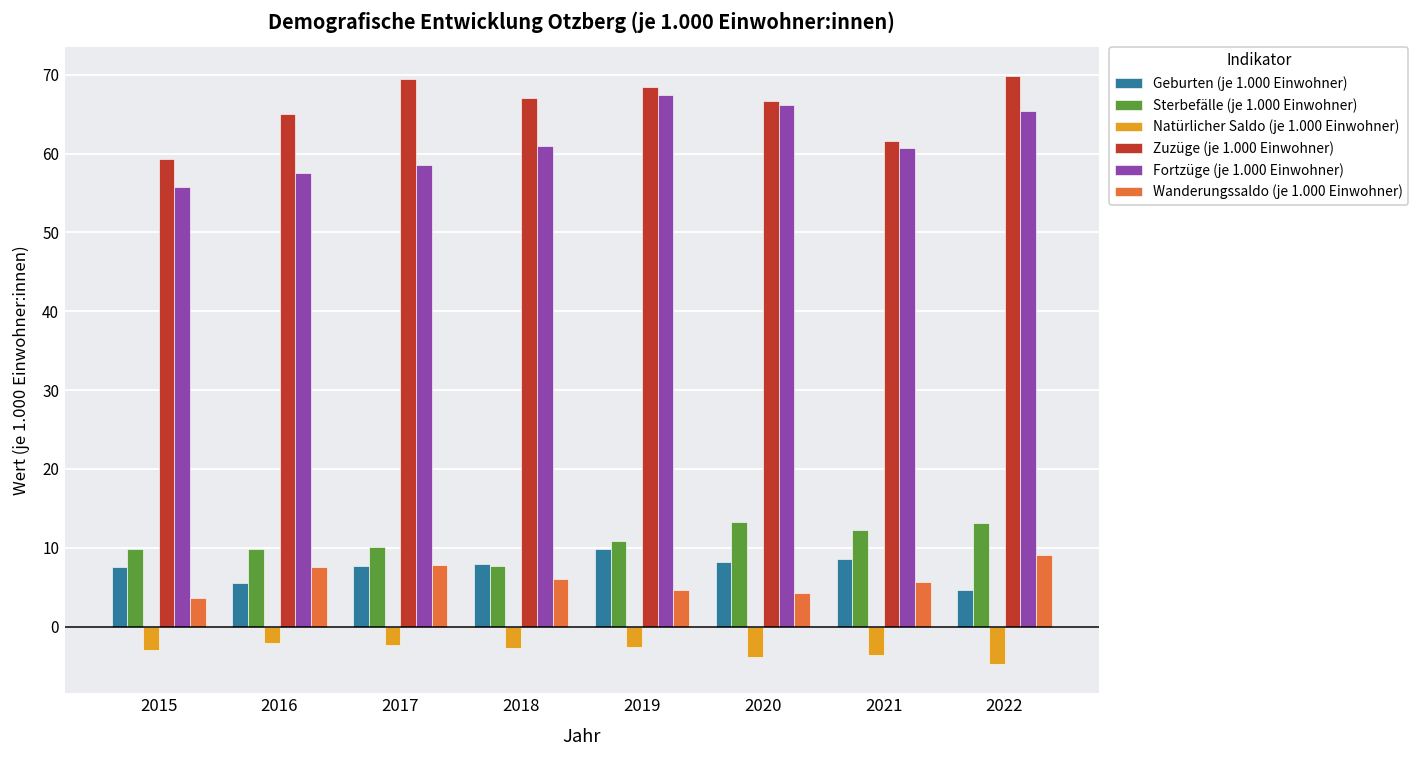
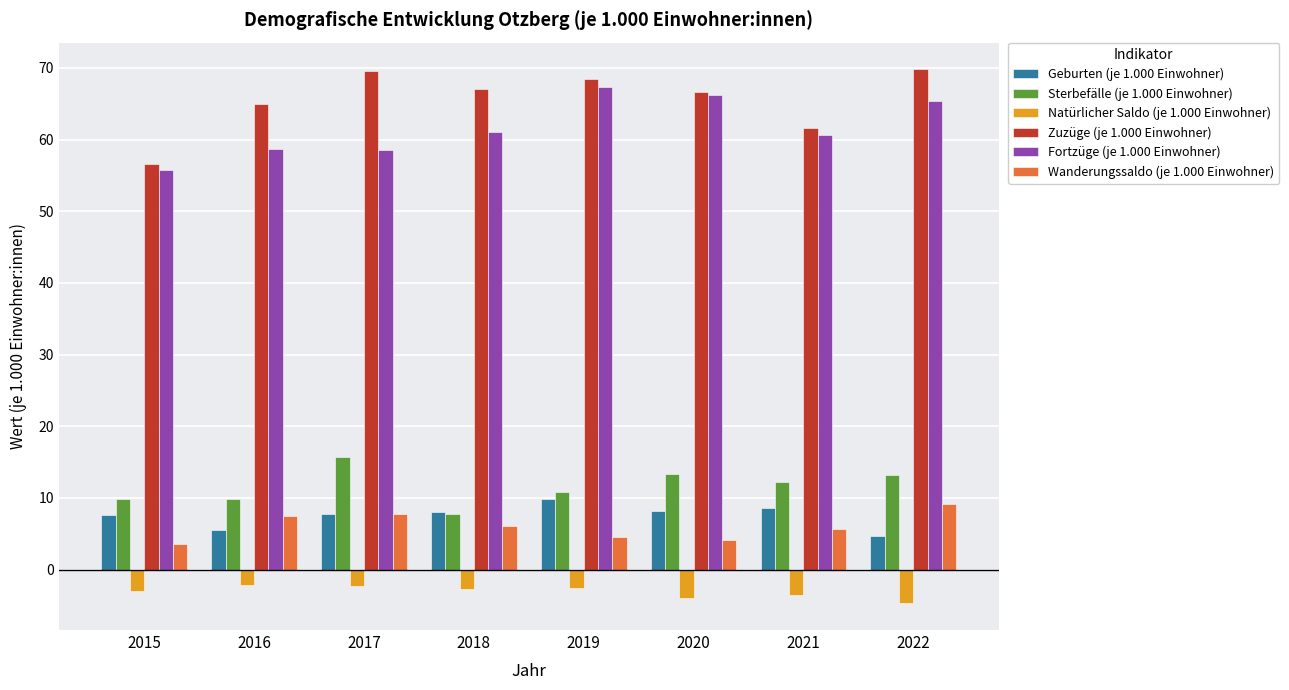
Zuzüge (je 1.000 Einwohner), 2015: 59 -> 57
Fortzüge (je 1.000 Einwohner), 2016: 58 -> 59
Sterbefälle (je 1.000 Einwohner), 2017: 10 -> 16
